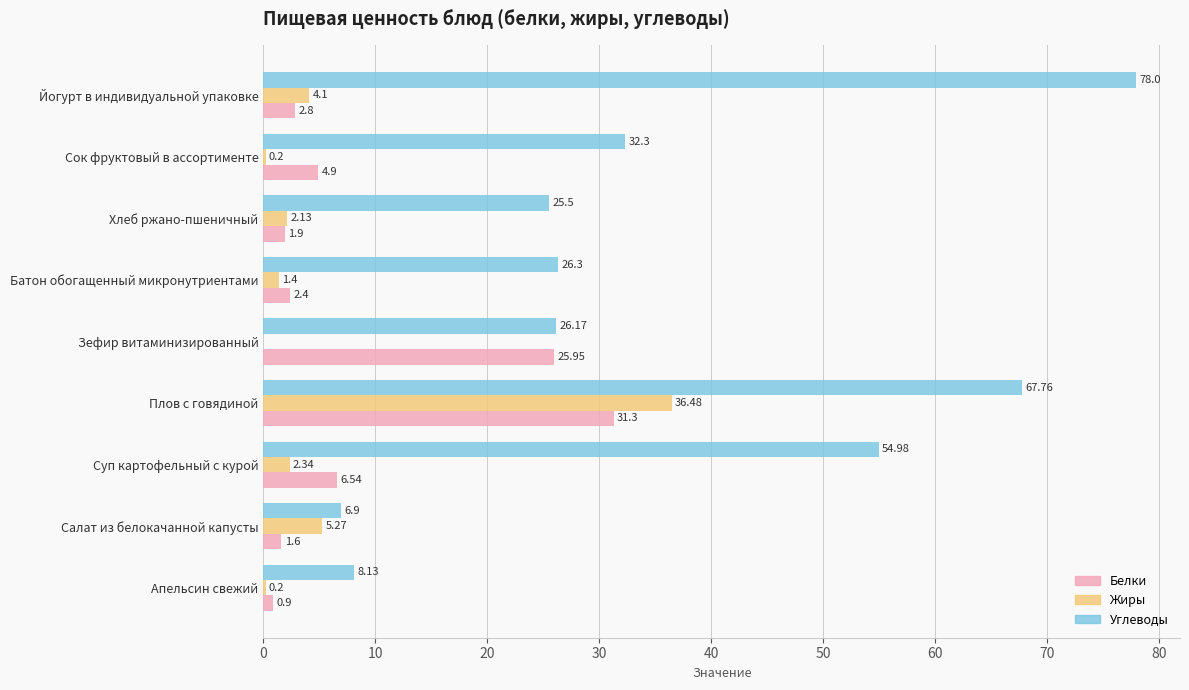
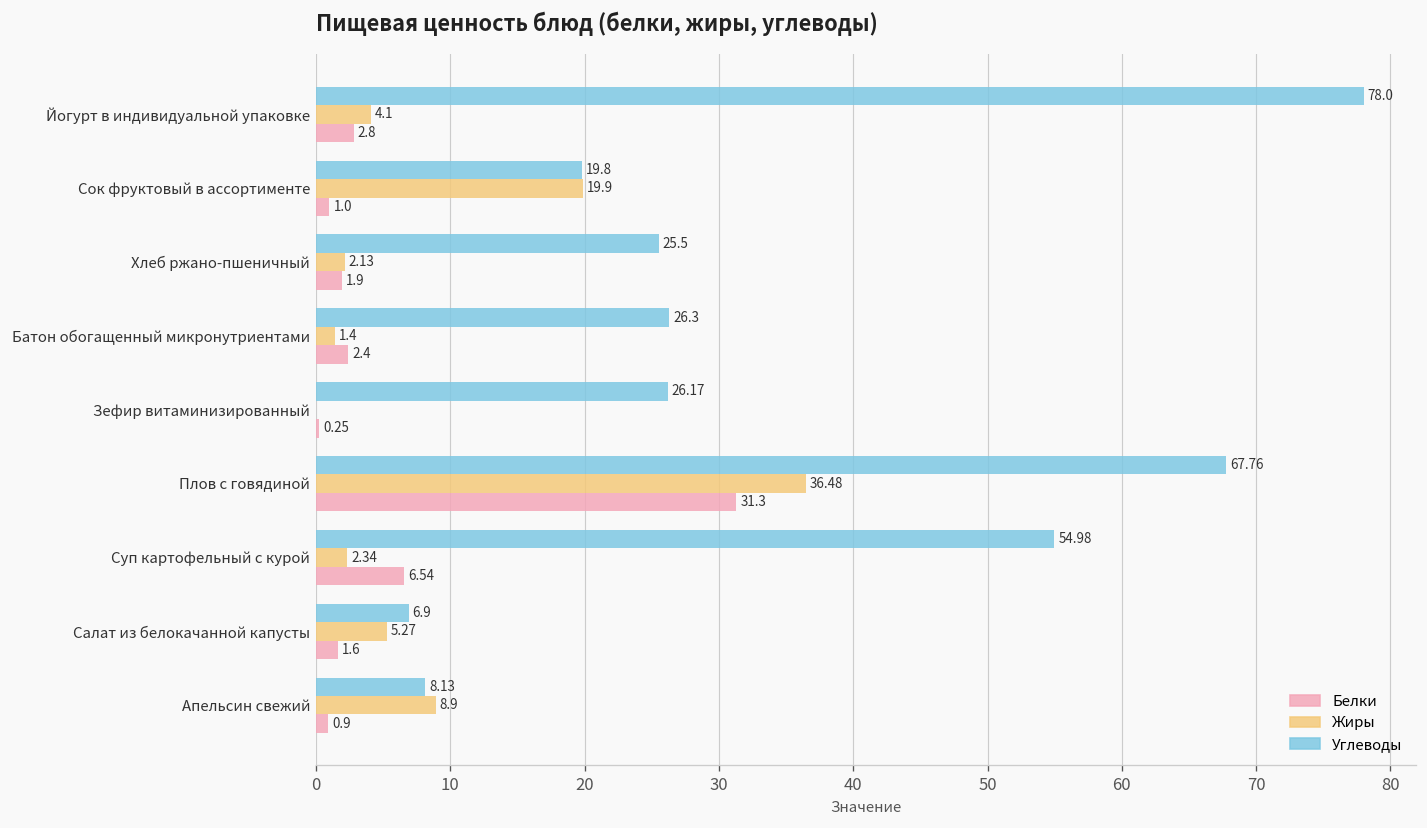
Углеводы, Сок фруктовый в ассортименте: 32.3 -> 19.8
Жиры, Сок фруктовый в ассортименте: 0.2 -> 19.9
Белки, Сок фруктовый в ассортименте: 4.9 -> 1.0
Белки, Зефир витаминизированный: 25.95 -> 0.25
Жиры, Апельсин свежий: 0.2 -> 8.9
